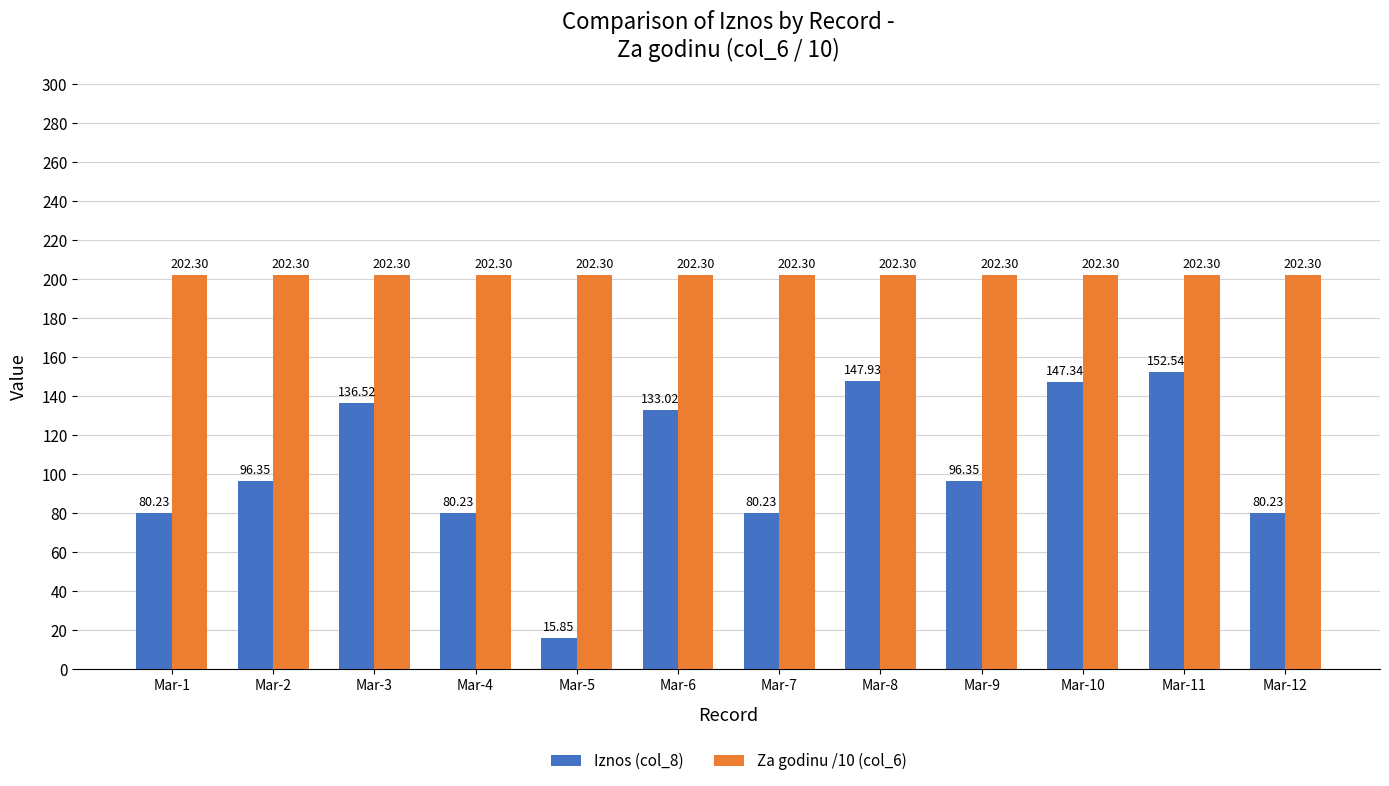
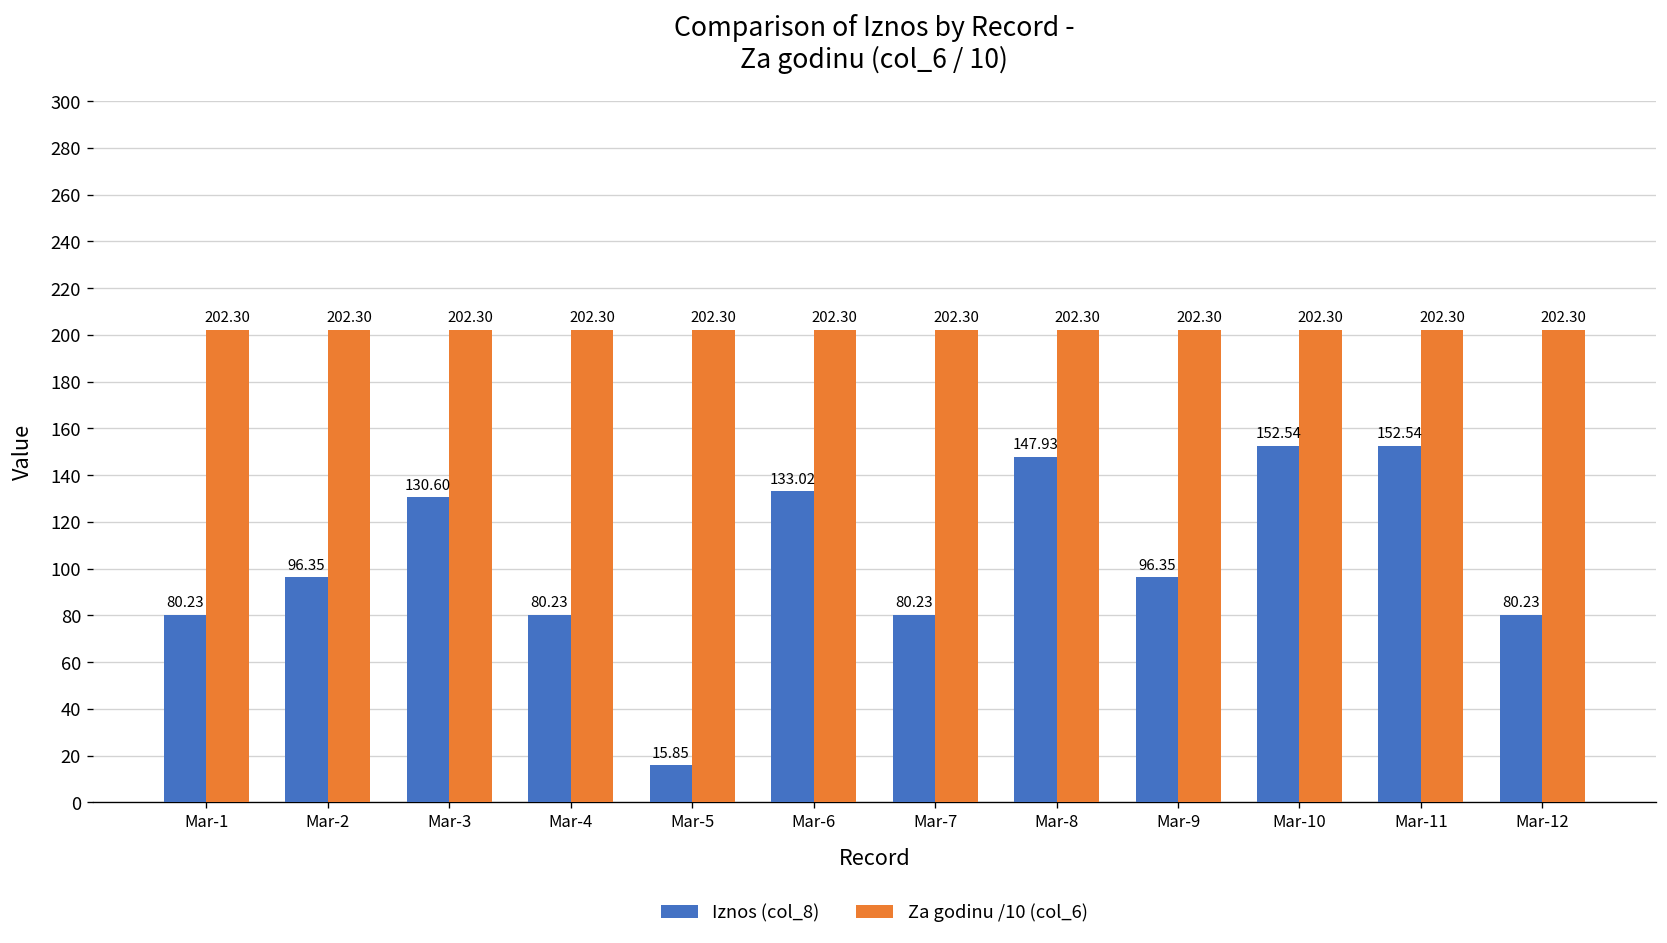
Iznos (col_8), Mar-3: 136.52 -> 130.60
Iznos (col_8), Mar-10: 147.34 -> 152.54
